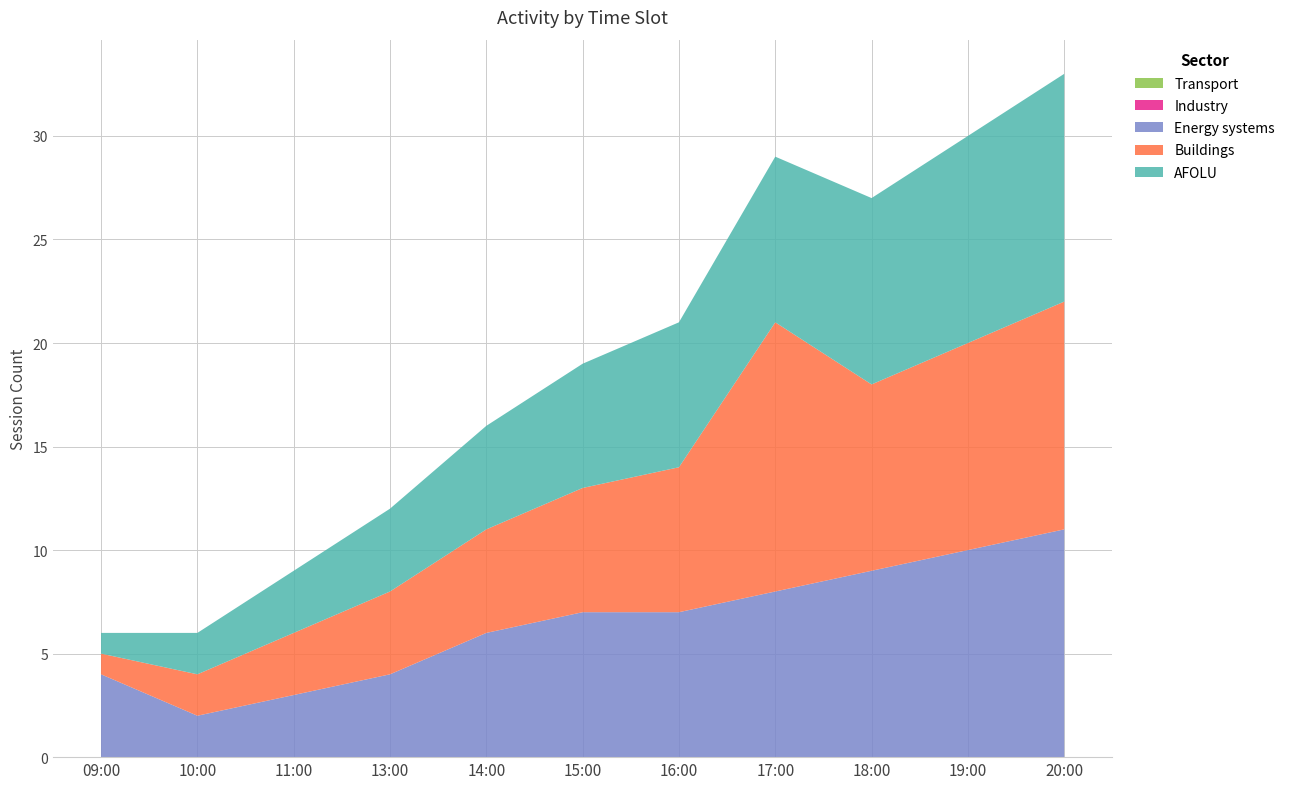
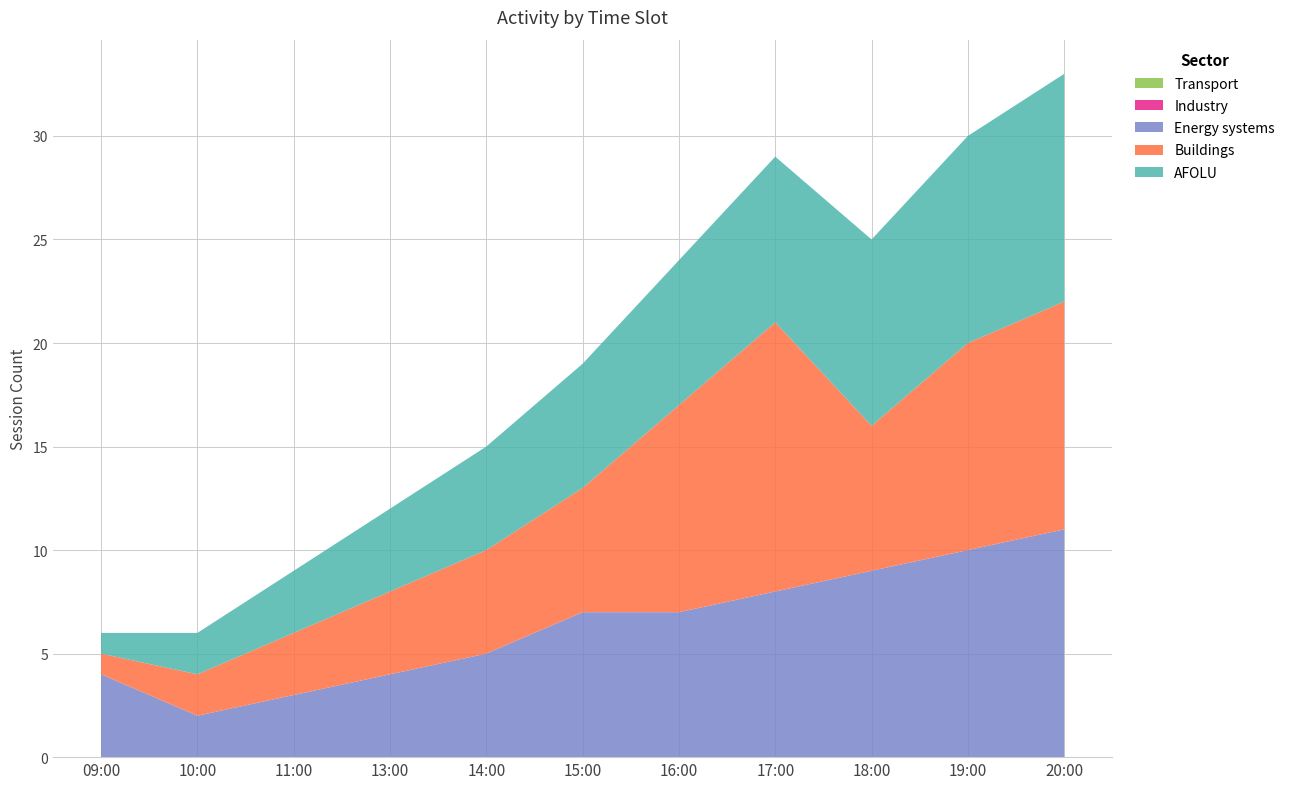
Energy systems, 14:00: 6 -> 5
Buildings, 16:00: 7 -> 10
Buildings, 18:00: 9 -> 7
